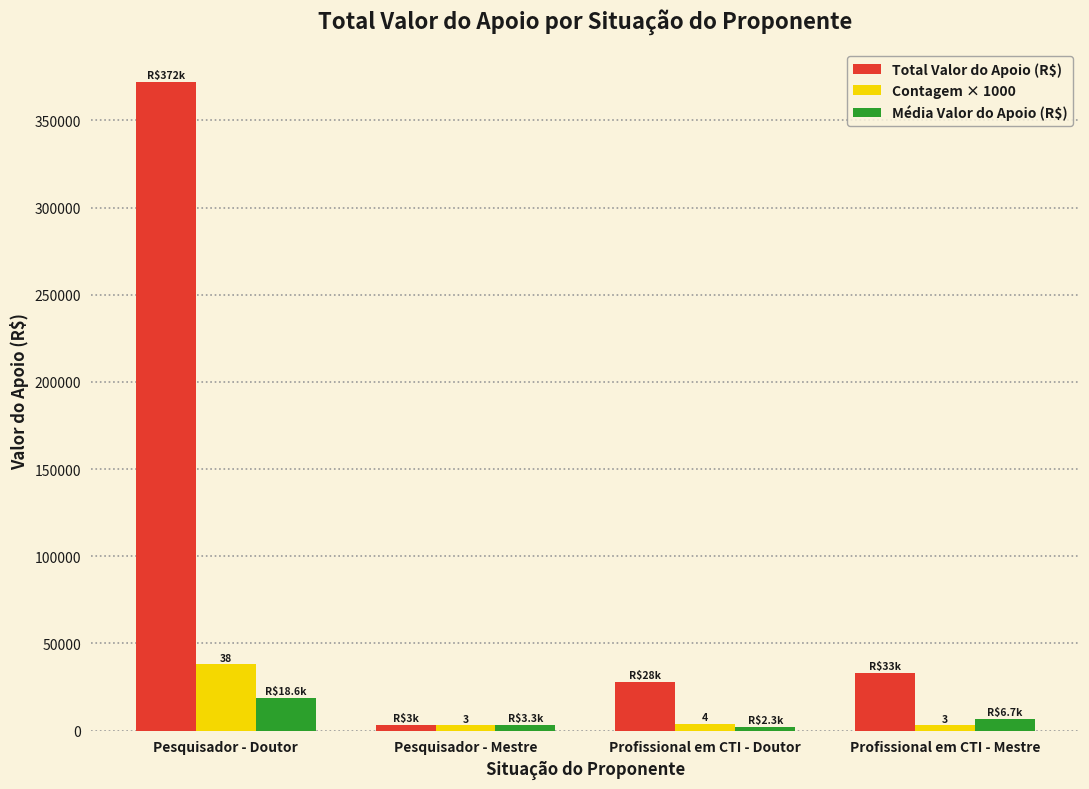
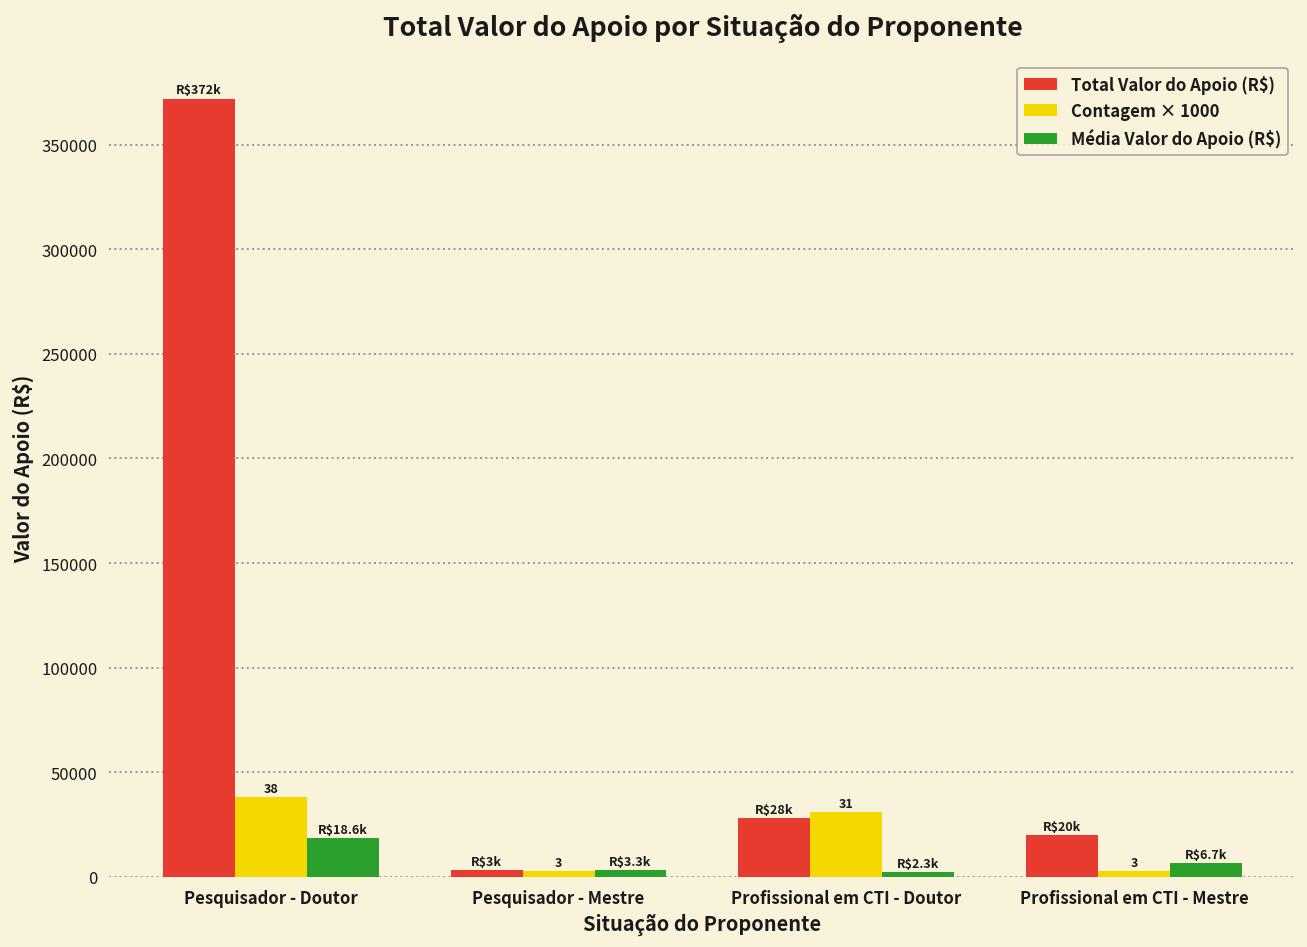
Contagem × 1000, Profissional em CTI - Doutor: 4 -> 31
Total Valor do Apoio (R$), Profissional em CTI - Mestre: $33k -> $20k
